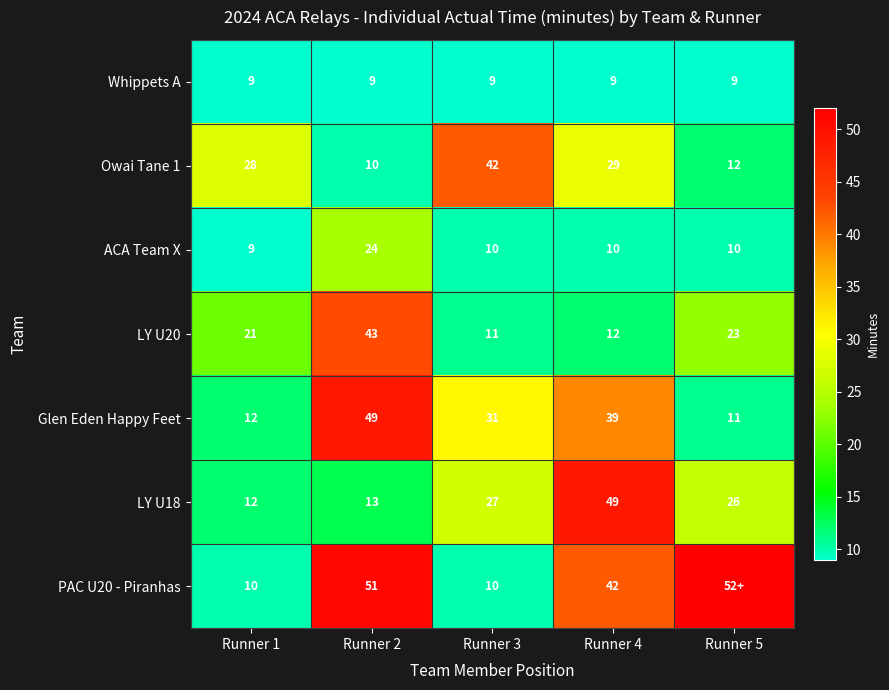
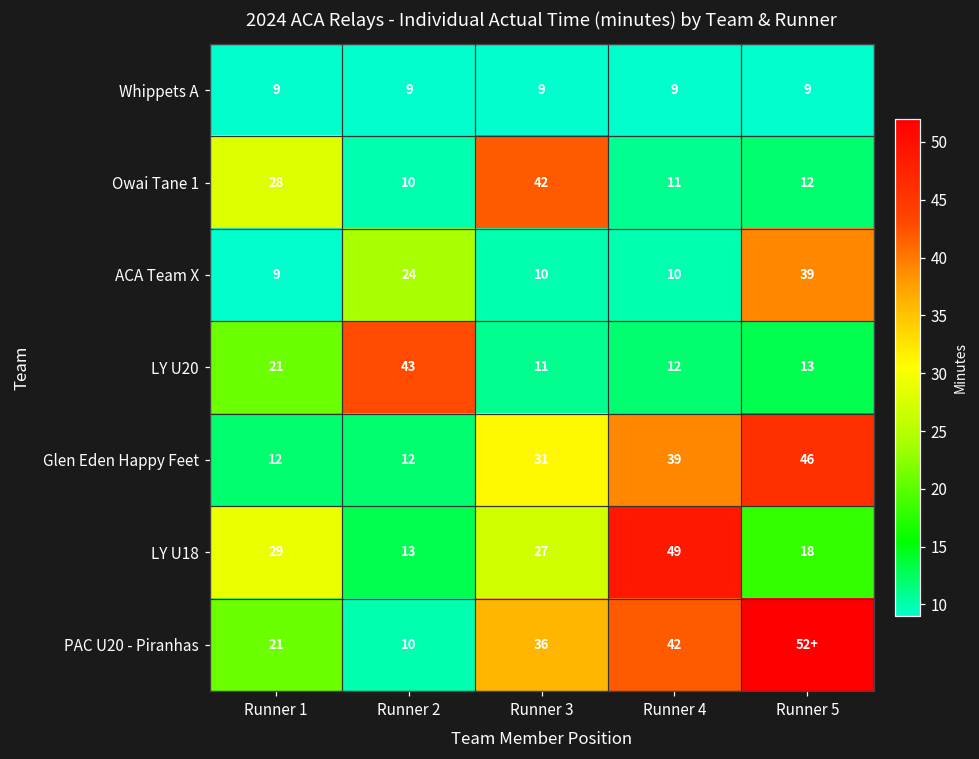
Owai Tane 1, Runner 4: 29 -> 11
ACA Team X, Runner 5: 10 -> 39
LY U20, Runner 5: 23 -> 13
Glen Eden Happy Feet, Runner 2: 49 -> 12
Glen Eden Happy Feet, Runner 5: 11 -> 46
LY U18, Runner 1: 12 -> 29
LY U18, Runner 5: 26 -> 18
PAC U20 - Piranhas, Runner 1: 10 -> 21
PAC U20 - Piranhas, Runner 2: 51 -> 10
PAC U20 - Piranhas, Runner 3: 10 -> 36
